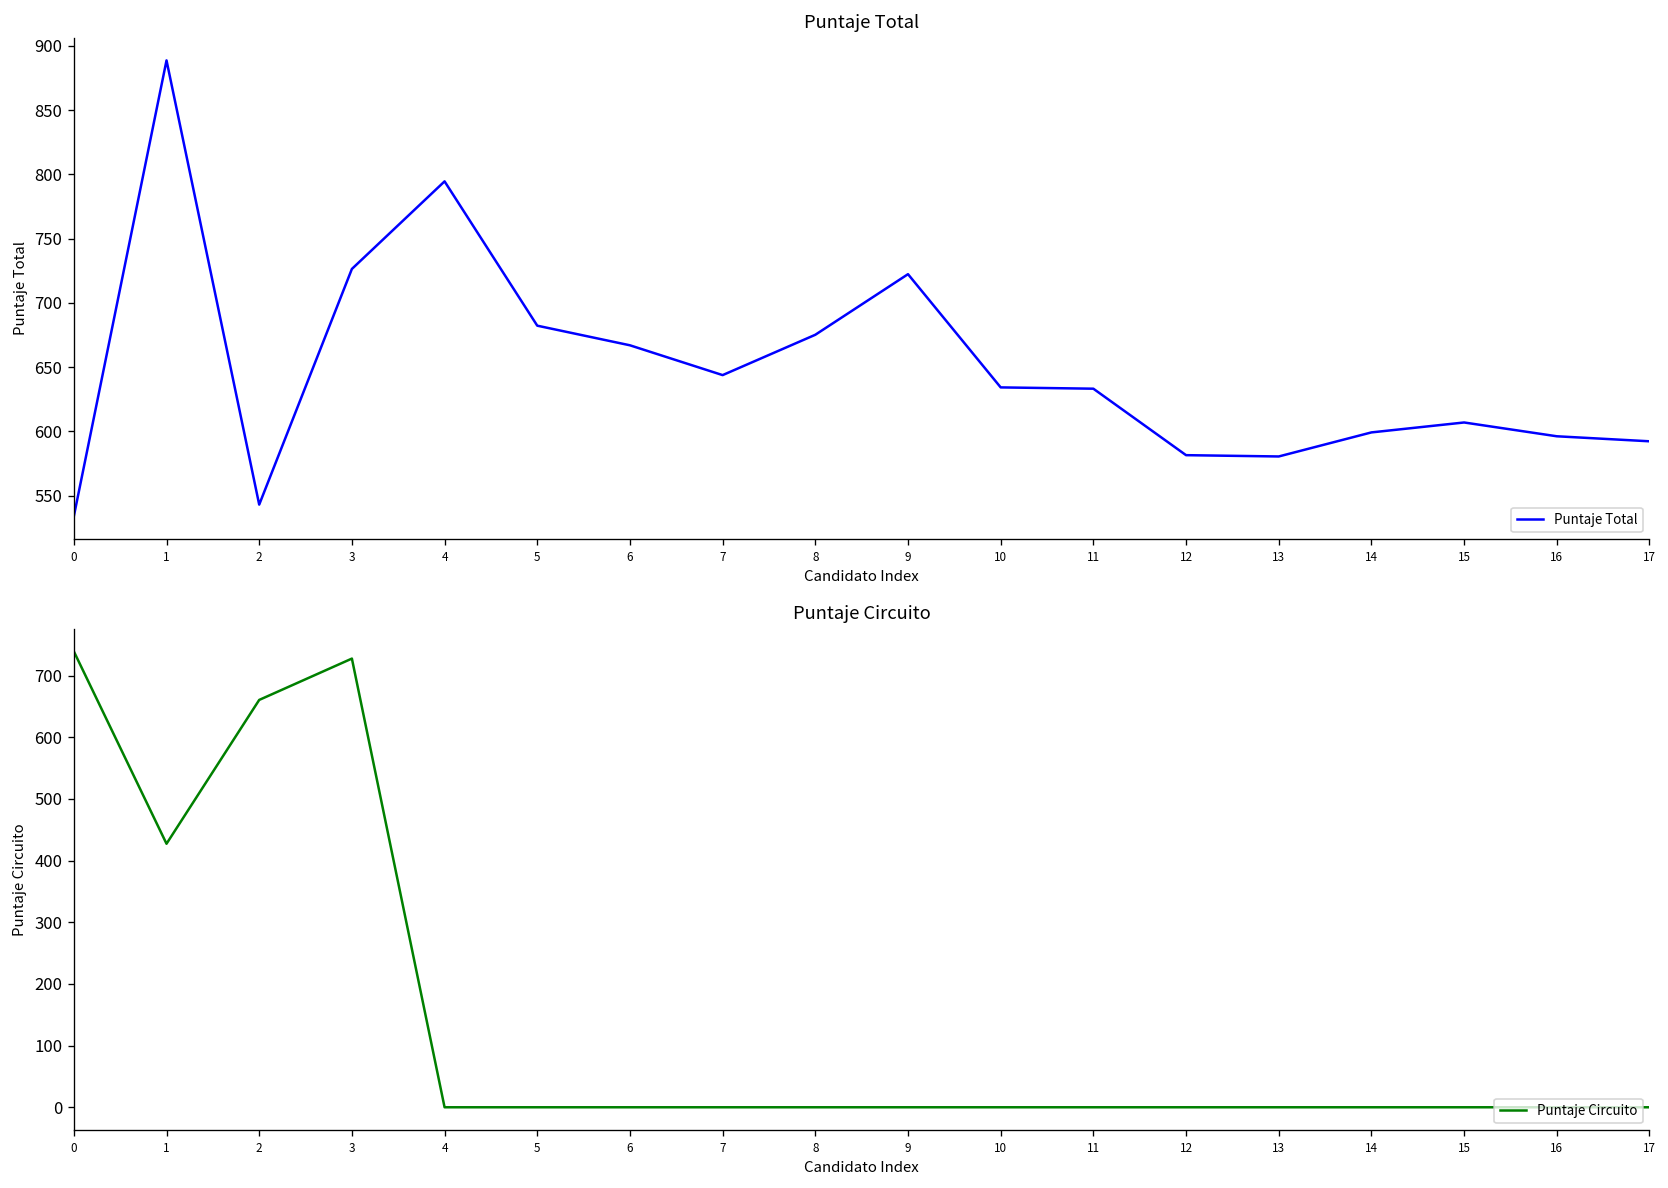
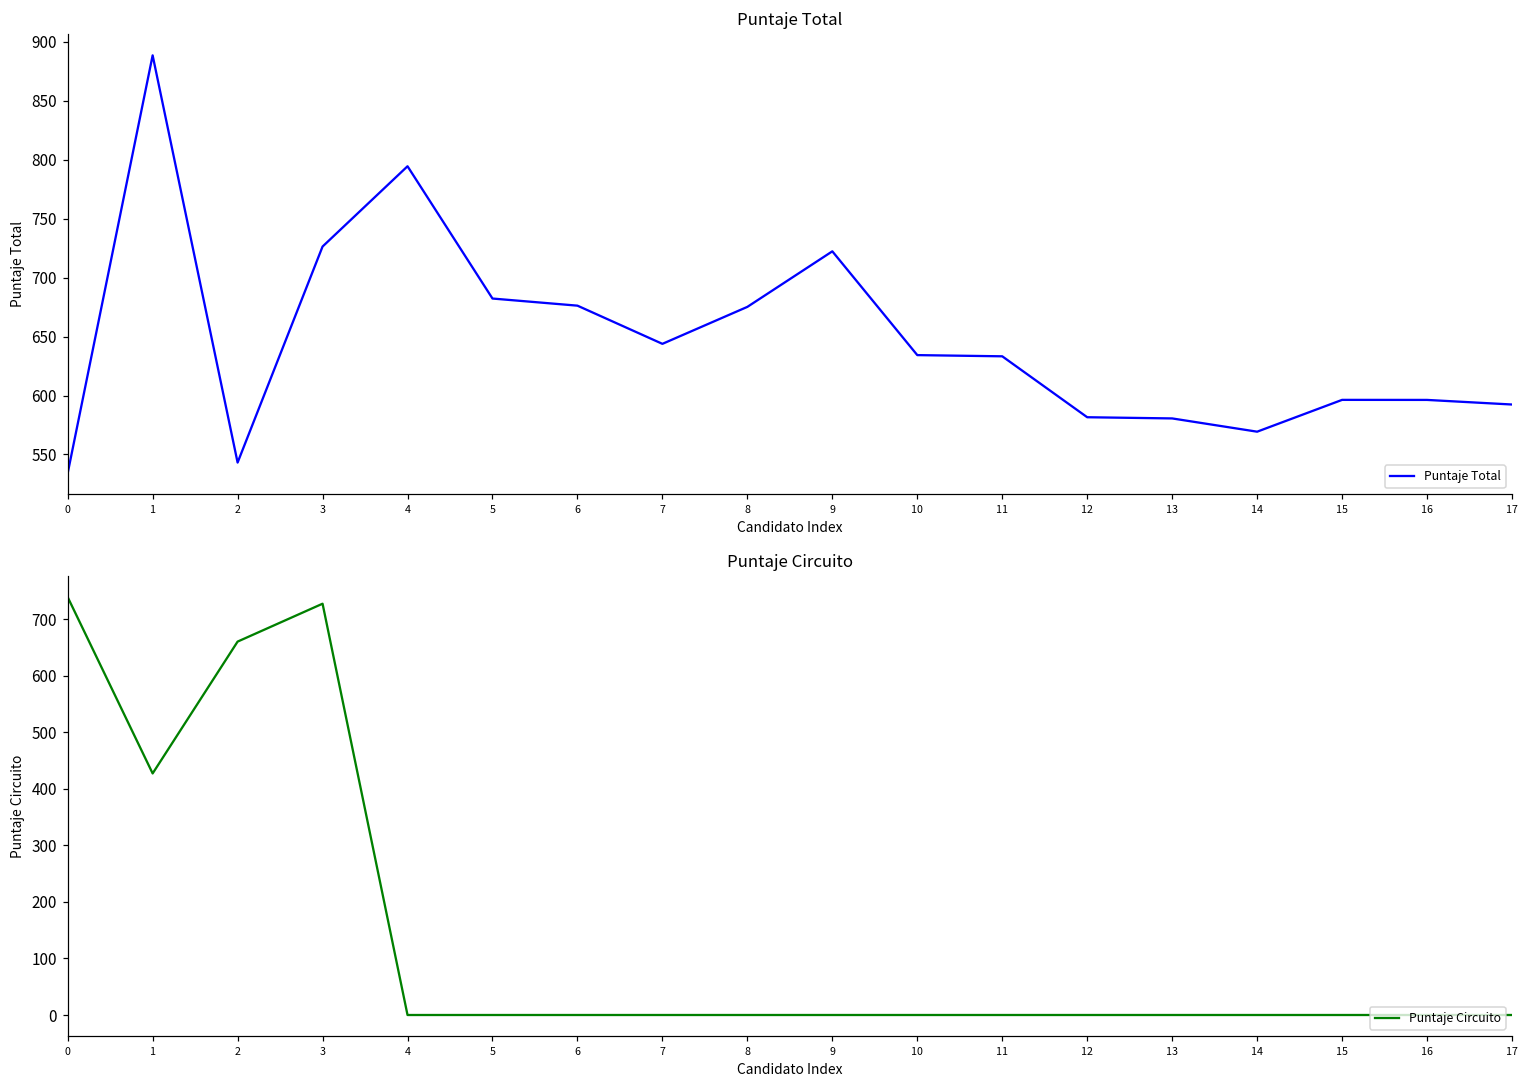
Puntaje Total, 6: 667 -> 676
Puntaje Total, 14: 599 -> 569
Puntaje Total, 15: 607 -> 596
